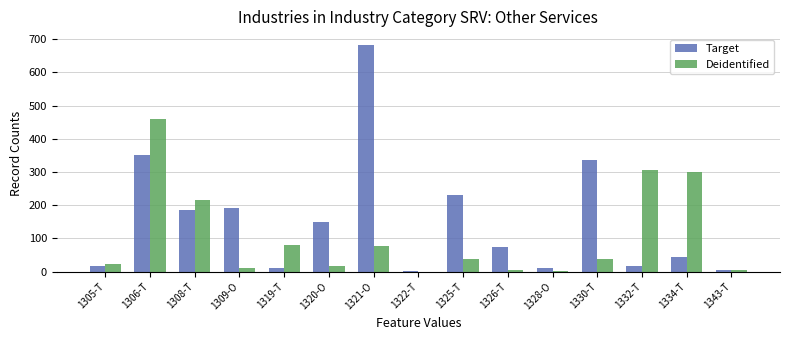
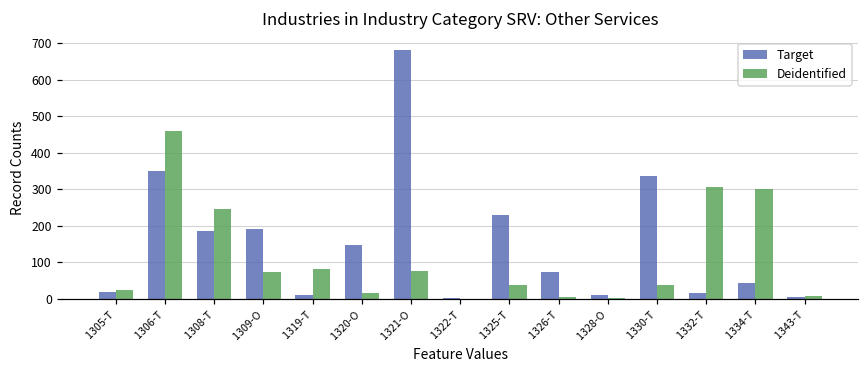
Deidentified, 1308-T: 220 -> 250
Deidentified, 1309-O: 10 -> 70
